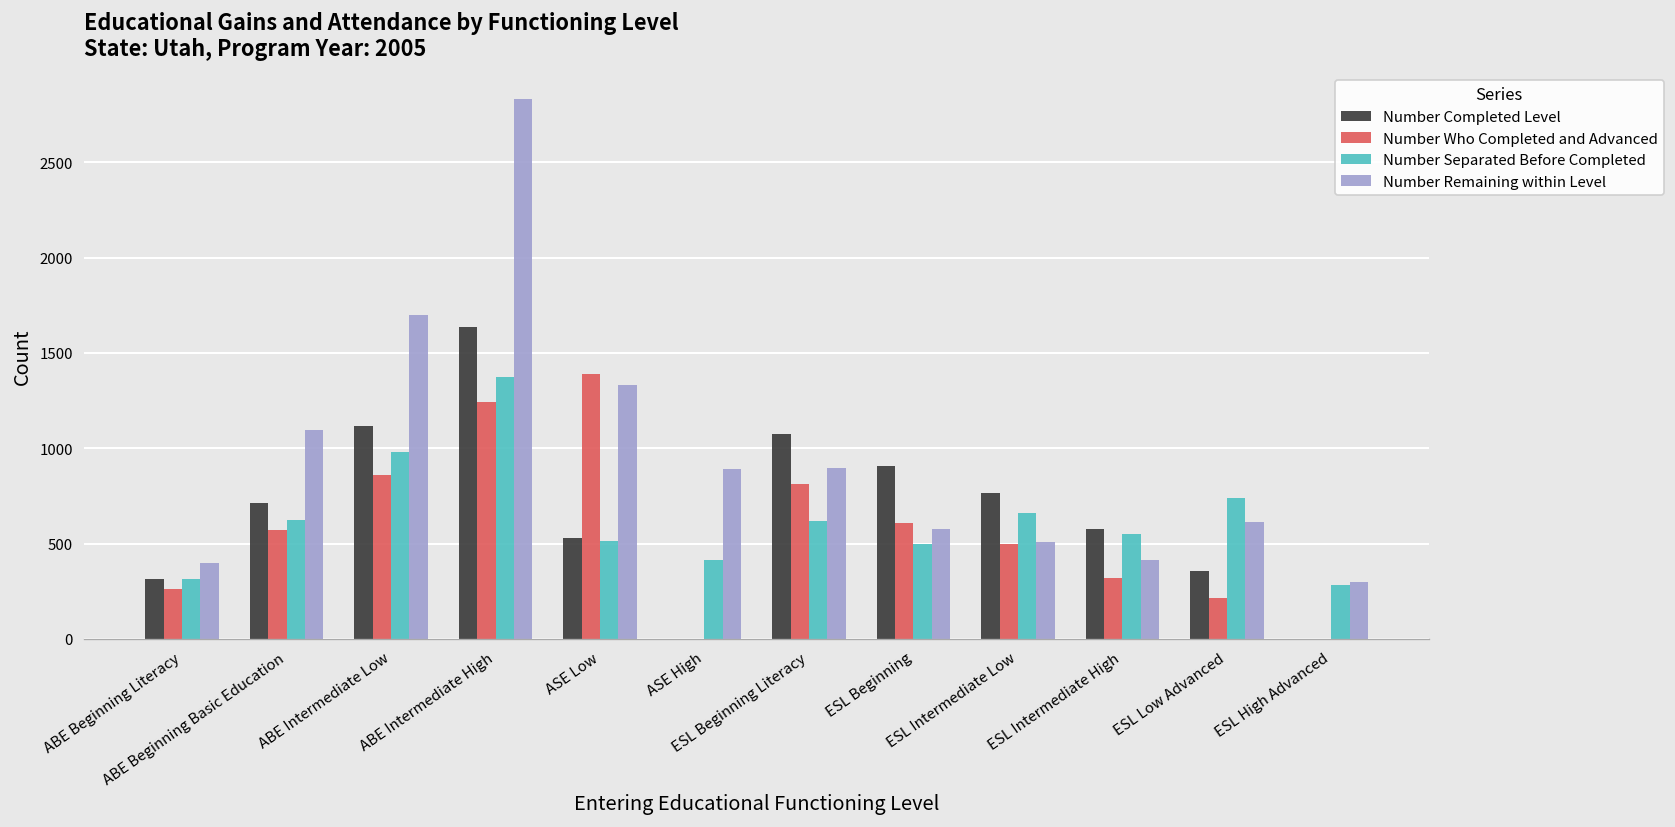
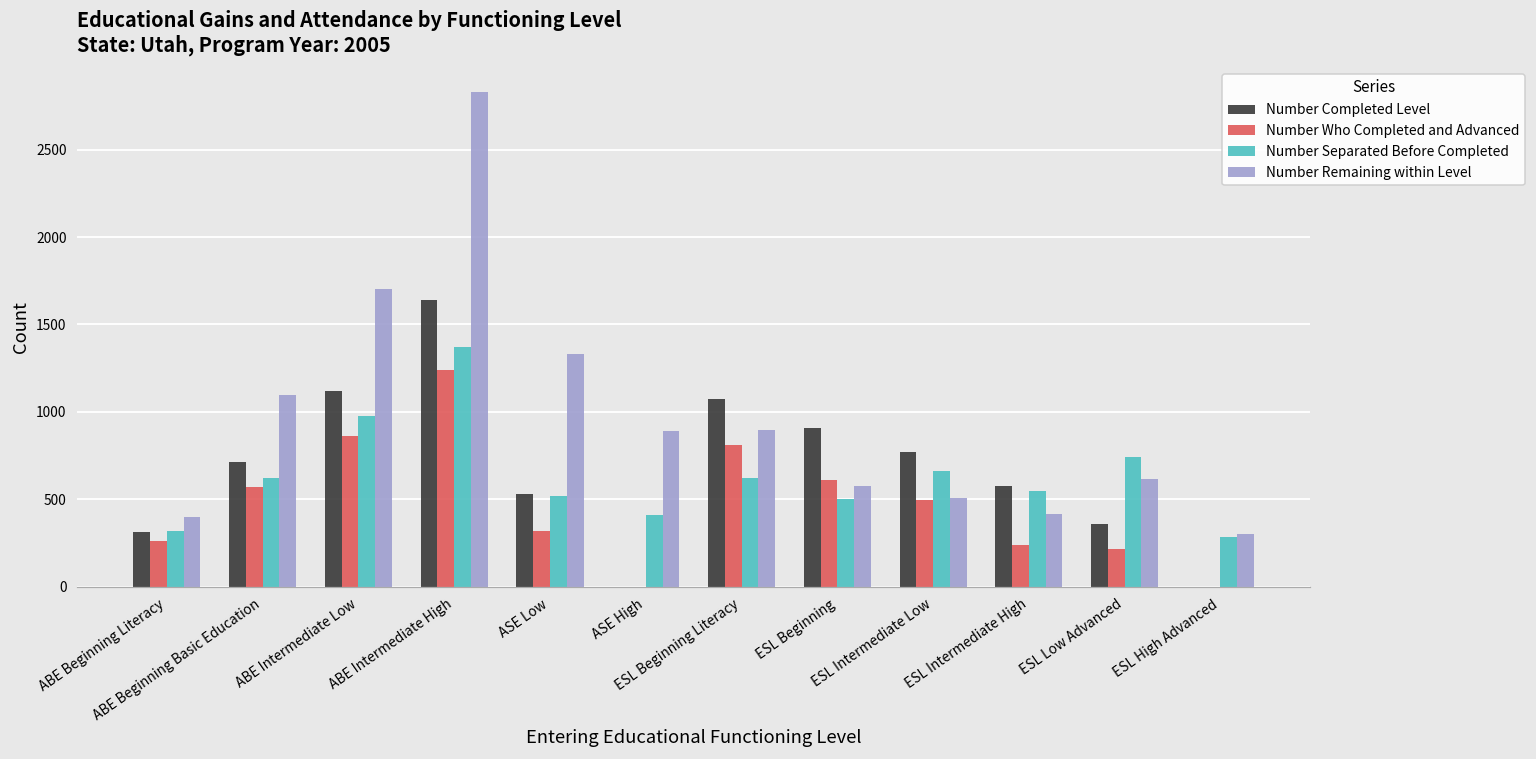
Number Who Completed and Advanced, ASE Low: 1390 -> 320
Number Who Completed and Advanced, ESL Intermediate High: 320 -> 240
